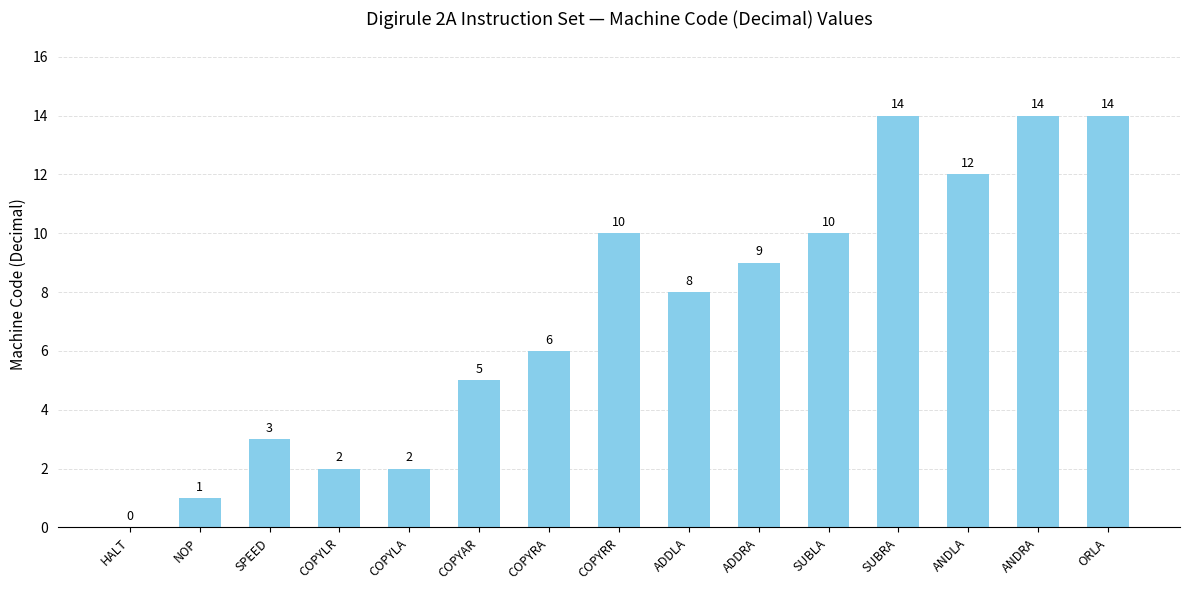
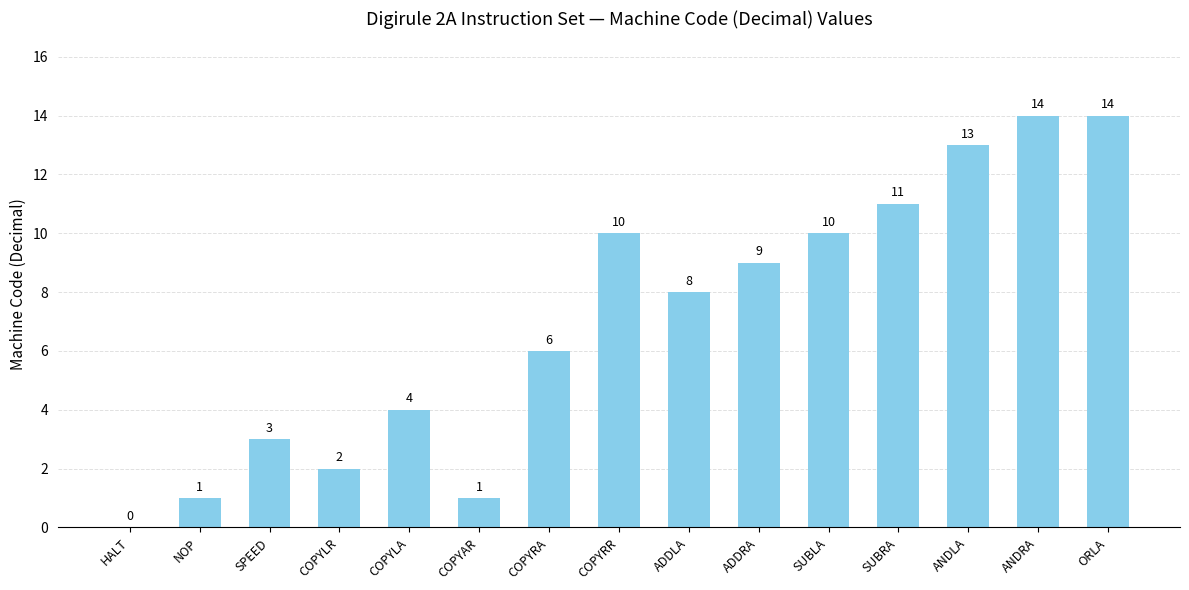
COPYLA: 2 -> 4
COPYAR: 5 -> 1
SUBRA: 14 -> 11
ANDLA: 12 -> 13
